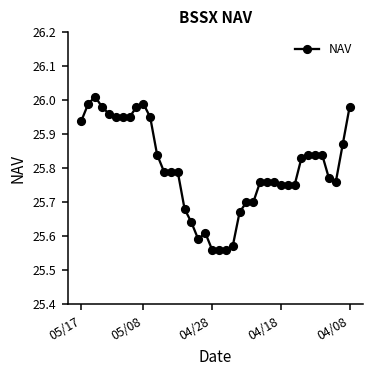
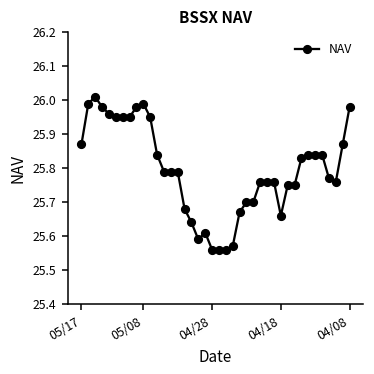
05/17: 25.94 -> 25.87
04/18: 25.75 -> 25.66
